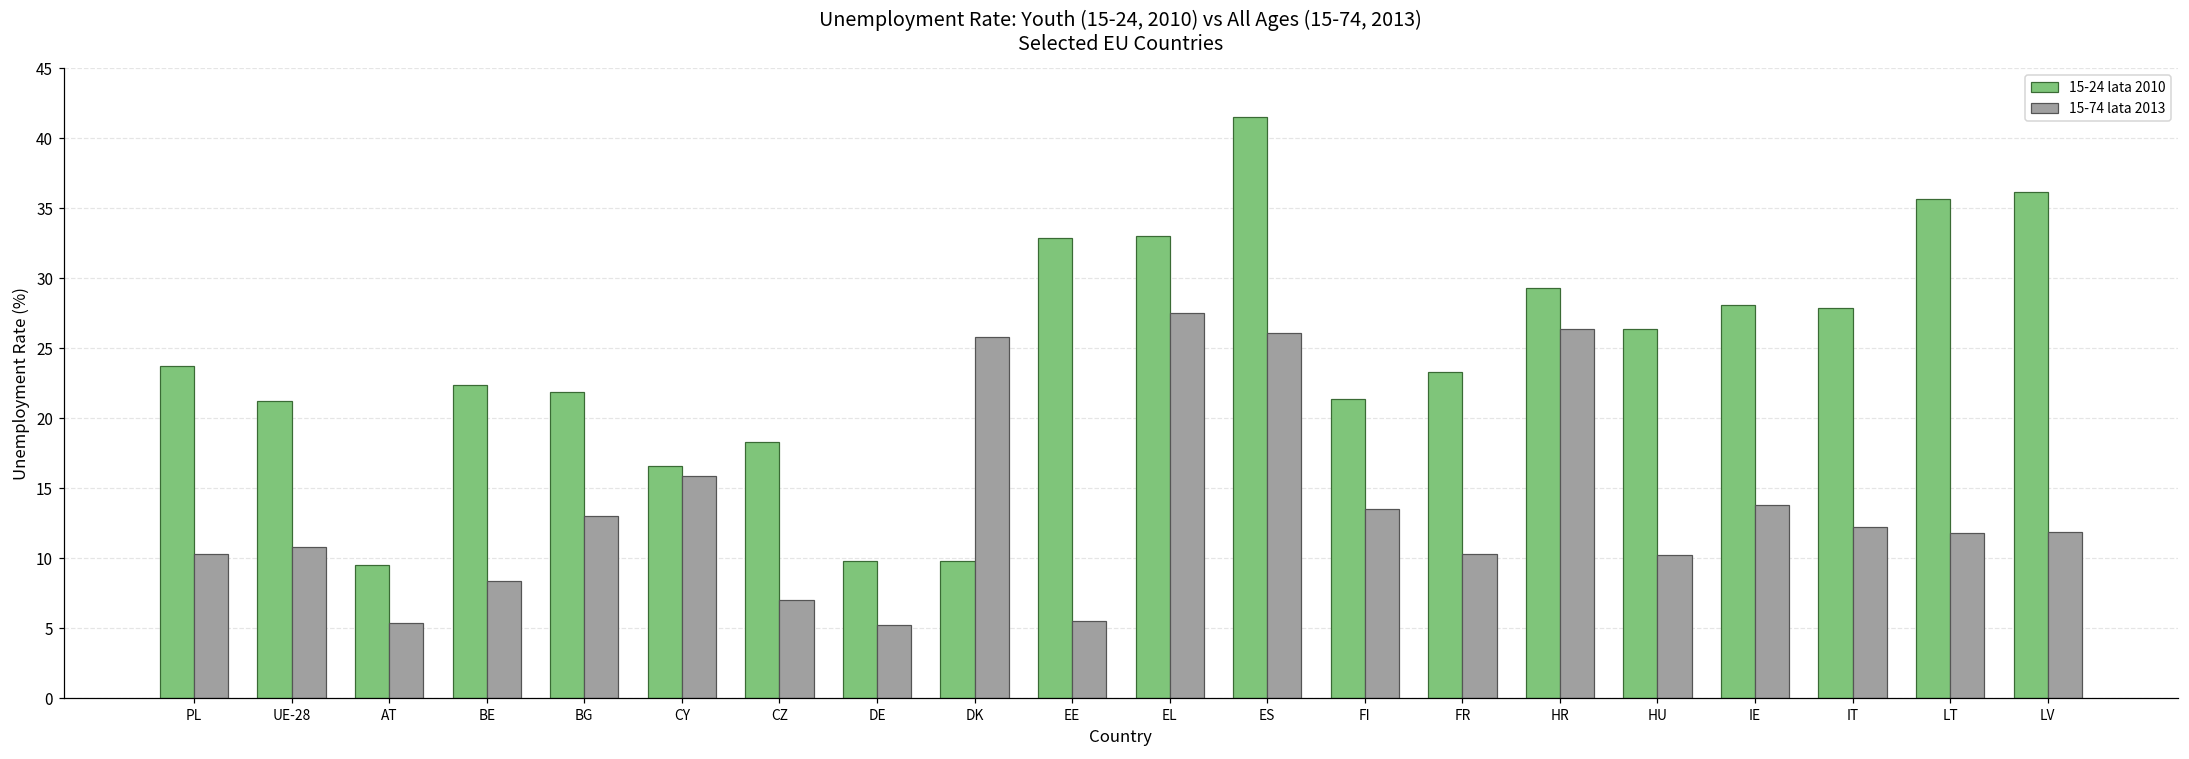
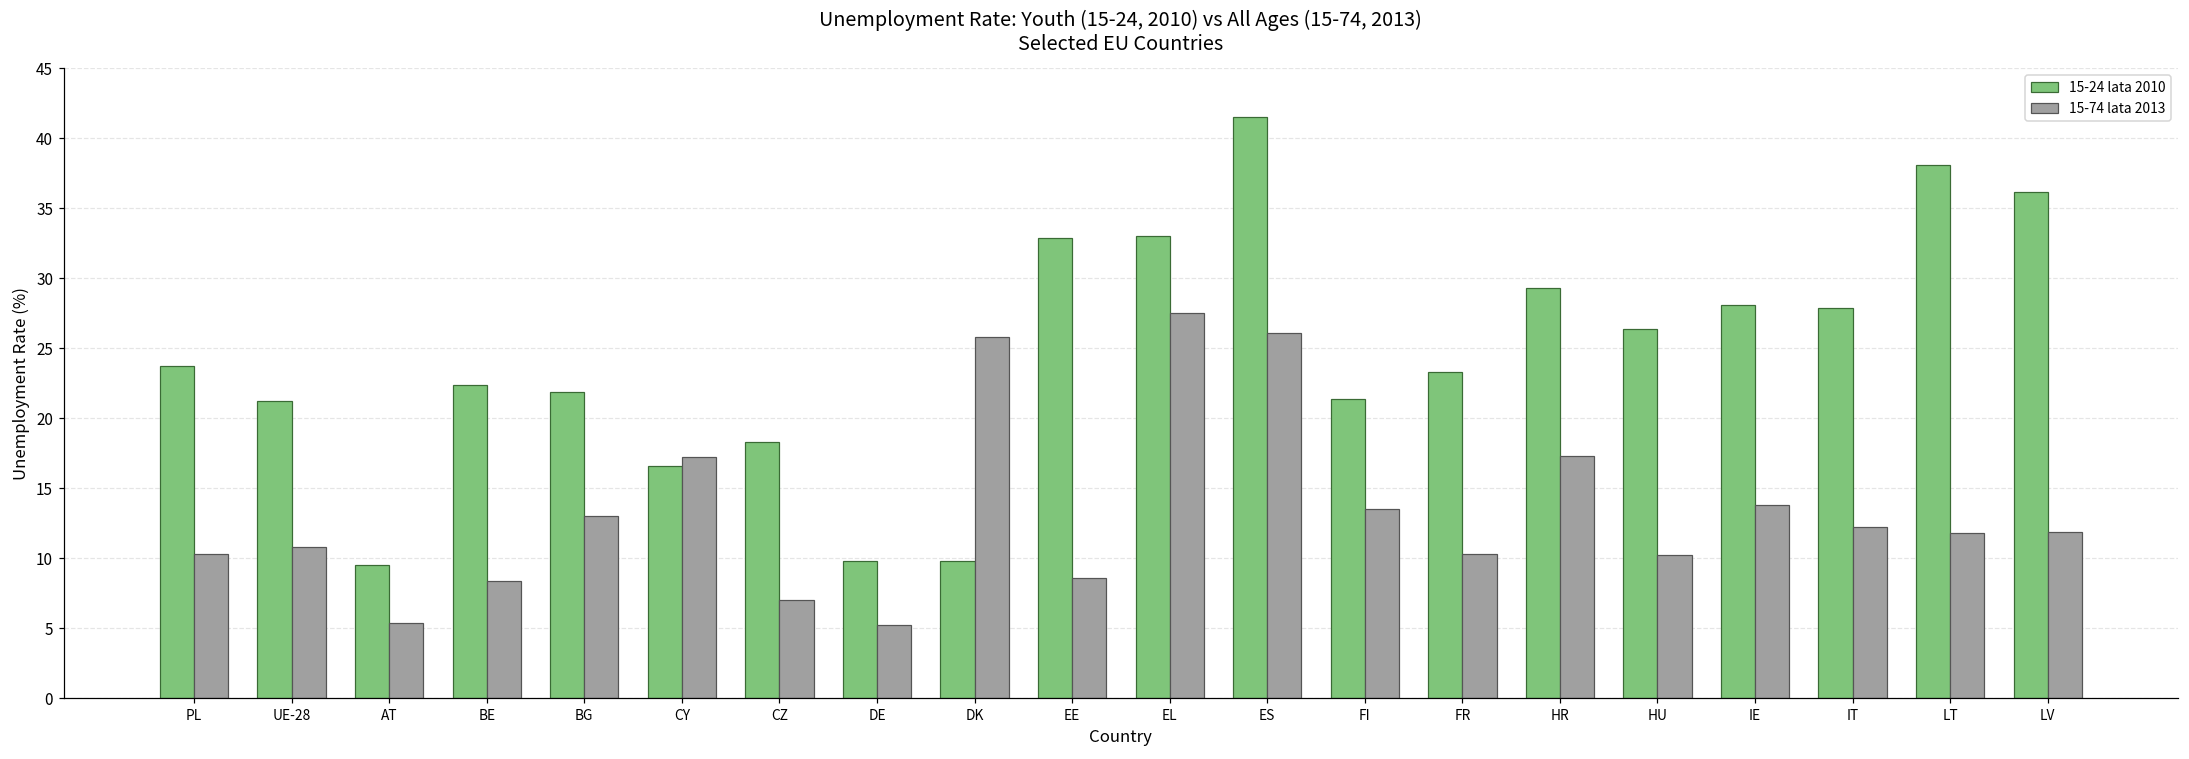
15-74 lata 2013, CY: 15.9 -> 17.2
15-74 lata 2013, EE: 5.5 -> 8.6
15-74 lata 2013, HR: 26.4 -> 17.3
15-24 lata 2010, LT: 35.7 -> 38.1
